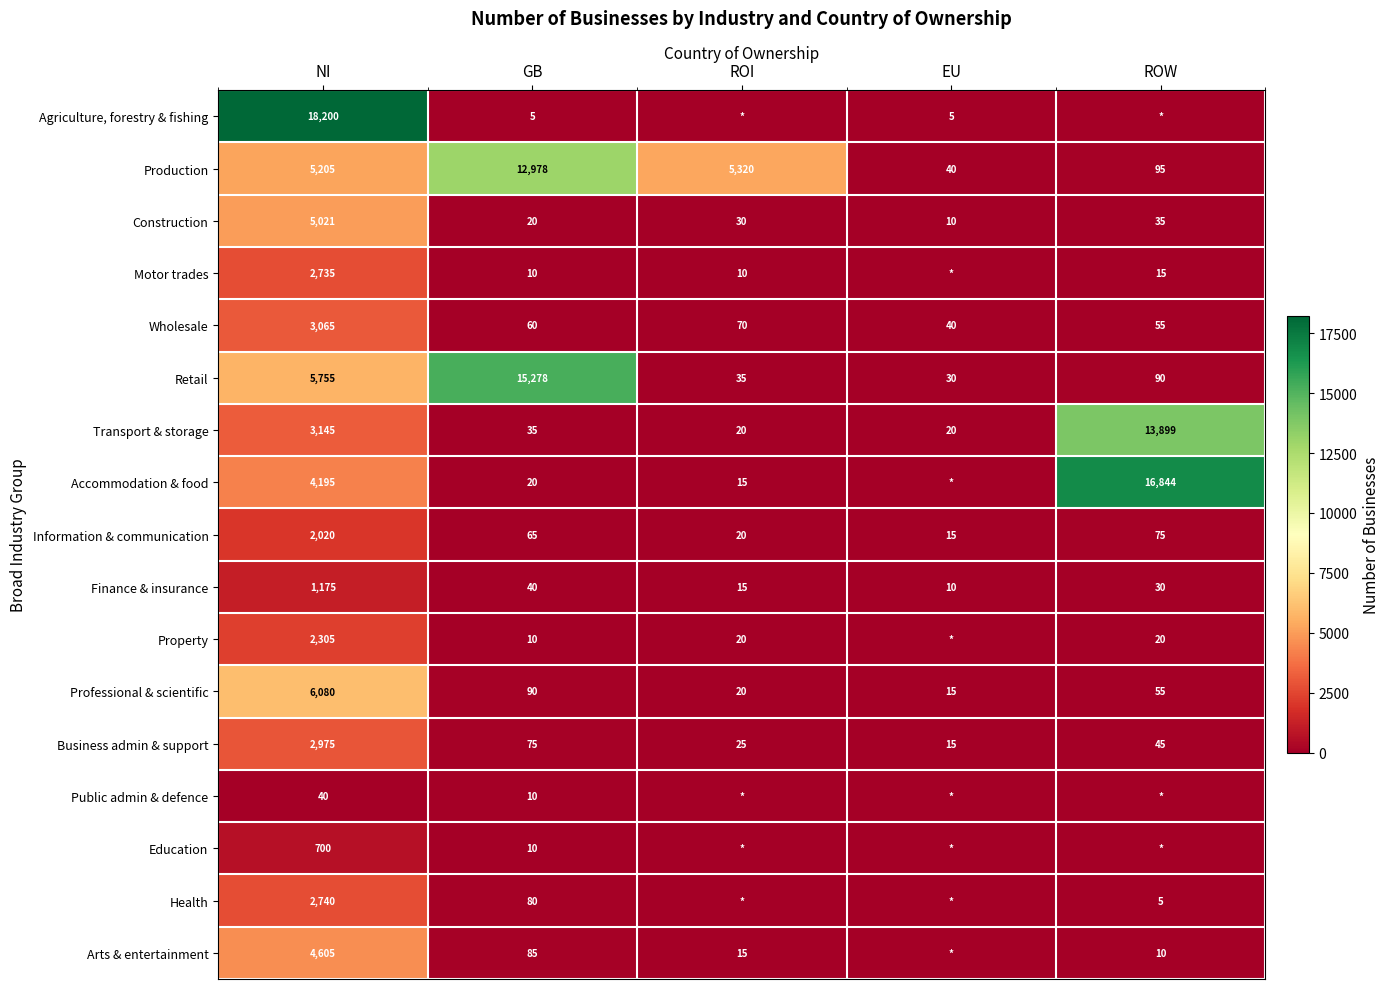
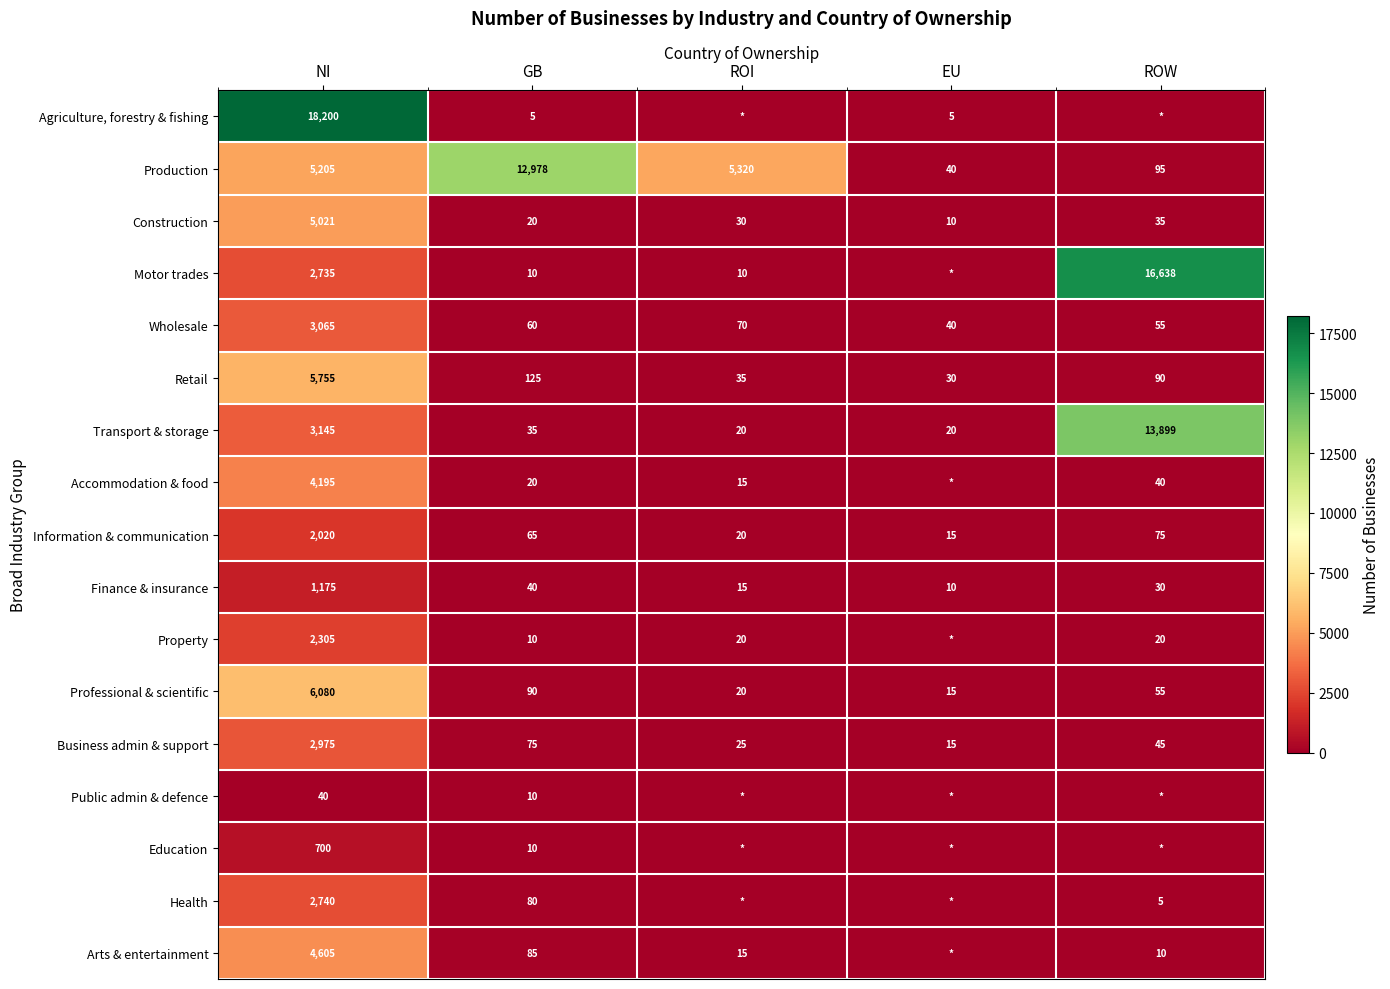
Motor trades, ROW: 15 -> 16,638
Retail, GB: 15,278 -> 125
Accommodation & food, ROW: 16,844 -> 40
